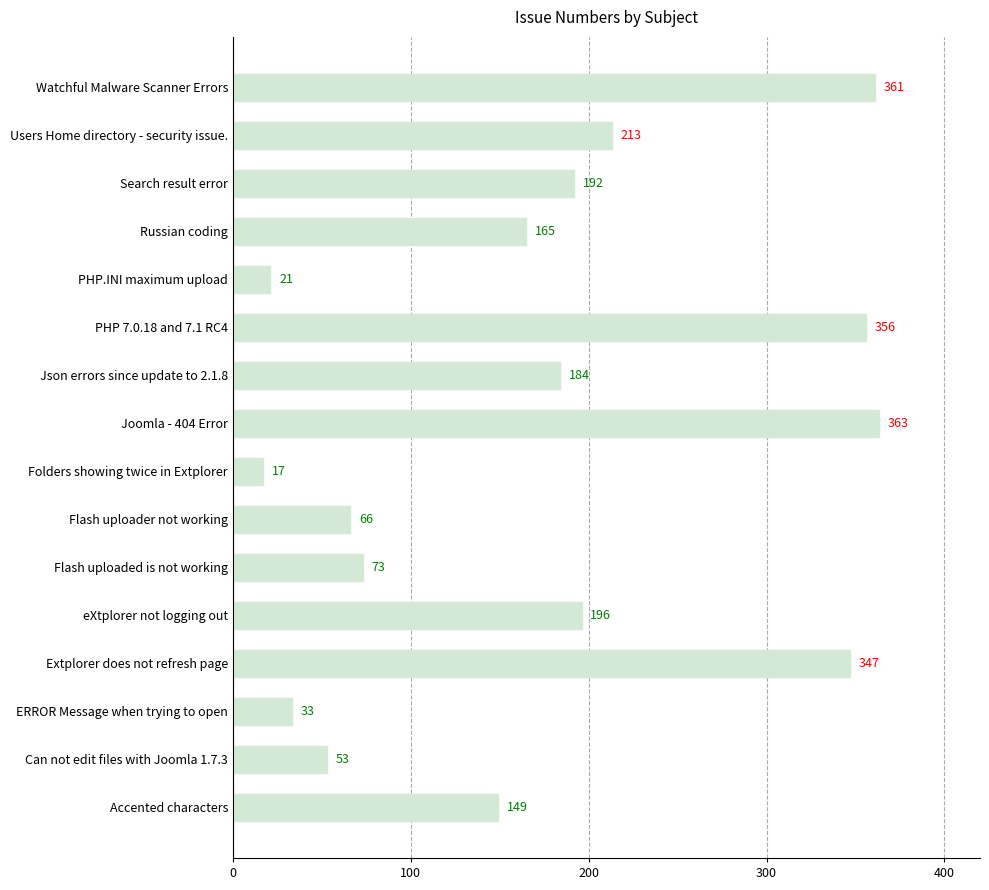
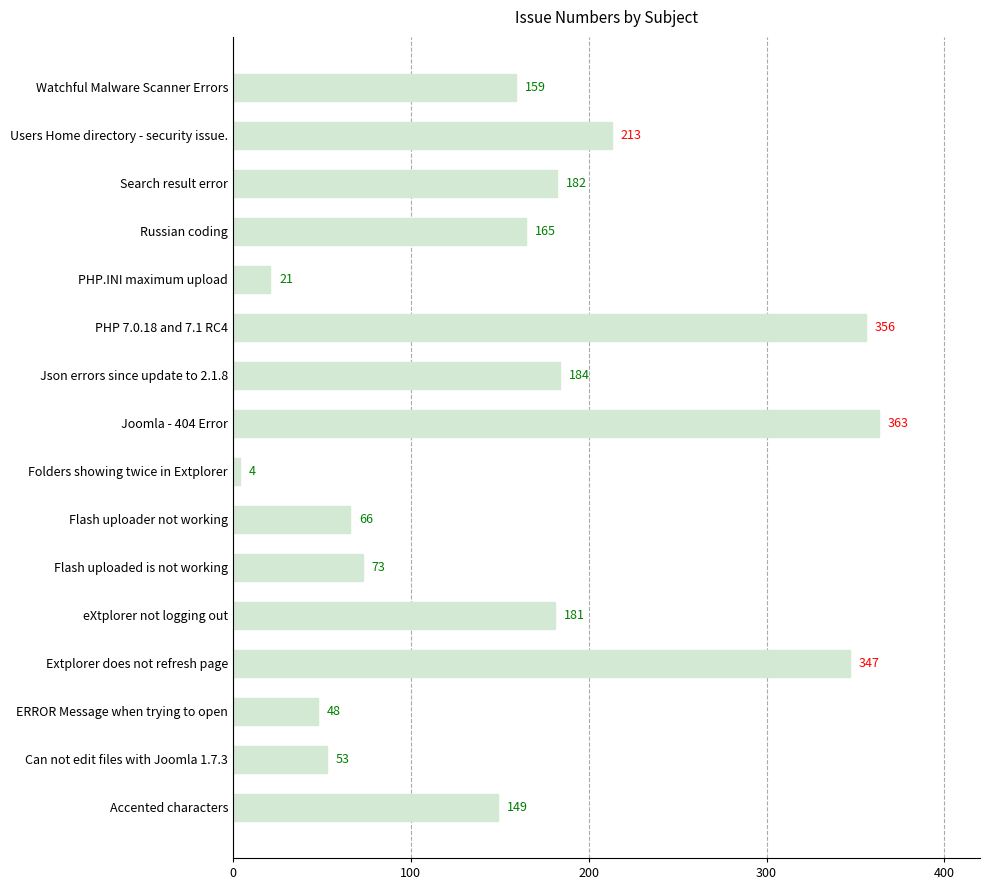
Watchful Malware Scanner Errors: 361 -> 159
Search result error: 192 -> 182
Folders showing twice in Extplorer: 17 -> 4
eXtplorer not logging out: 196 -> 181
ERROR Message when trying to open: 33 -> 48
